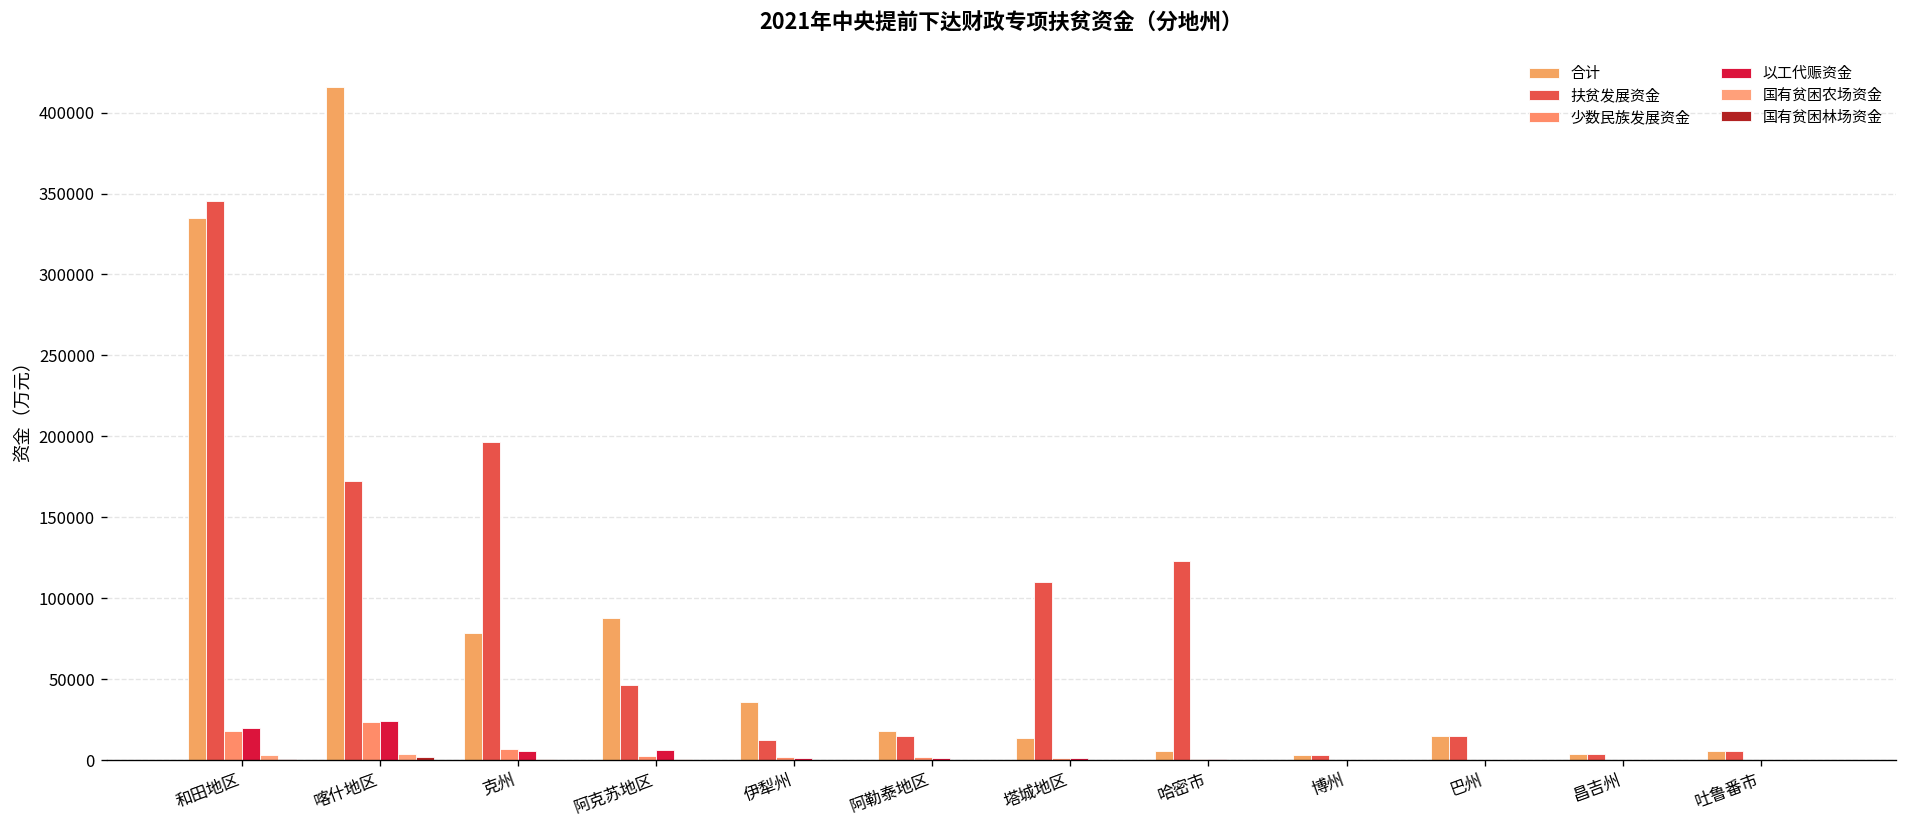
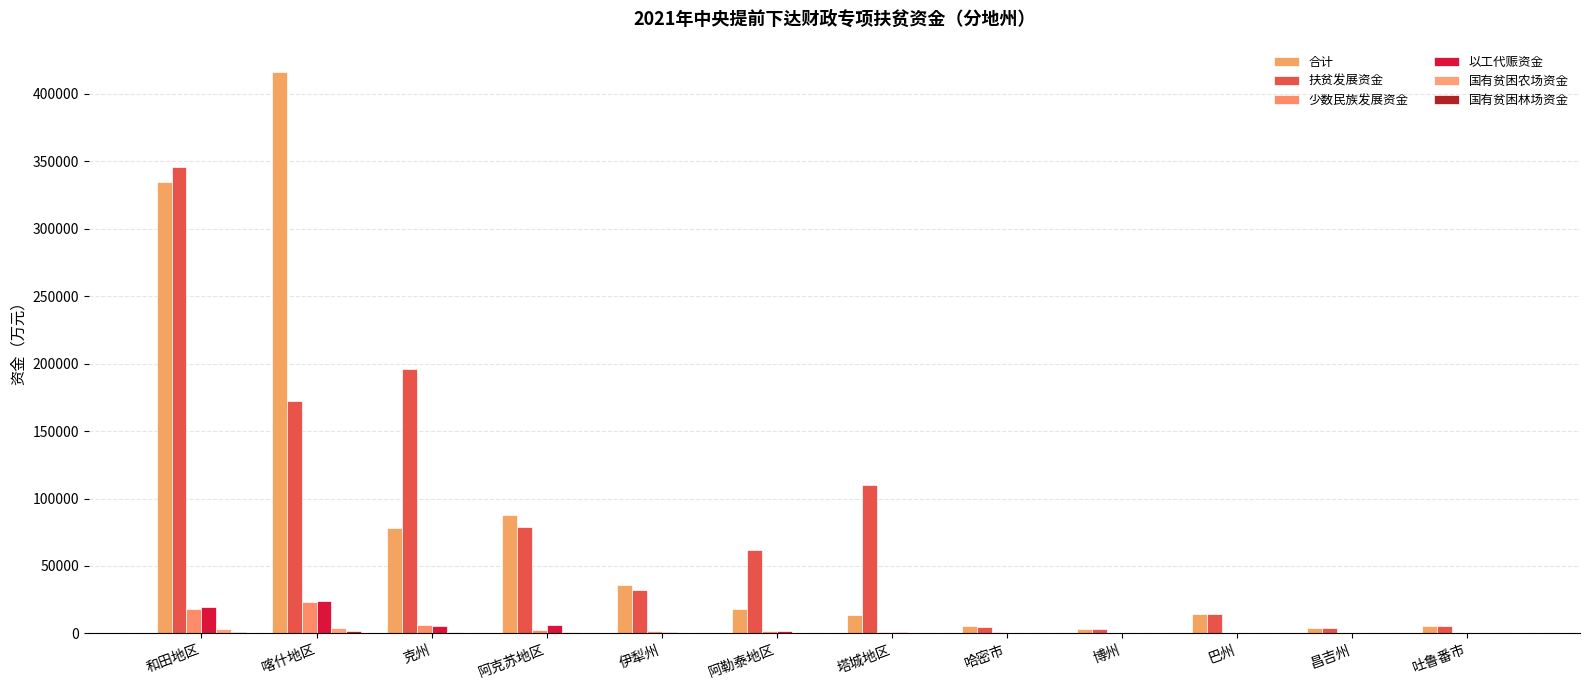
扶贫发展资金, 阿克苏地区: 46000 -> 79000
扶贫发展资金, 伊犁州: 12000 -> 33000
扶贫发展资金, 阿勒泰地区: 15000 -> 62000
扶贫发展资金, 哈密市: 123000 -> 5000
